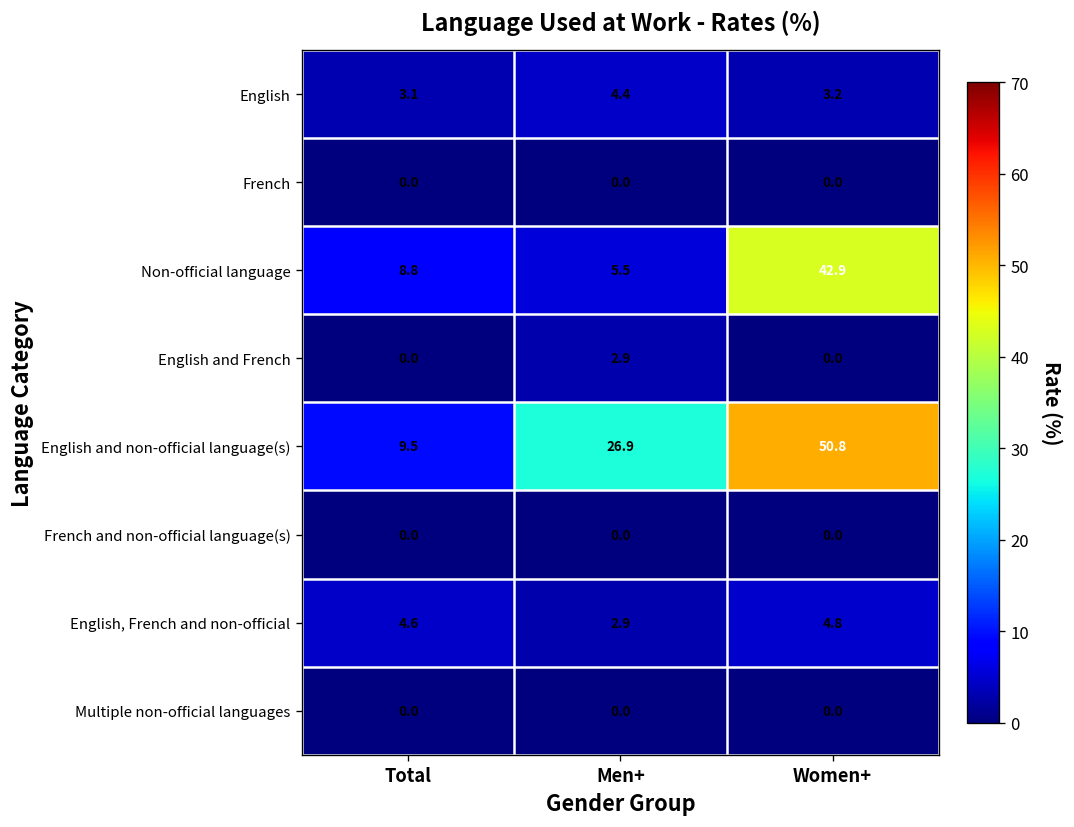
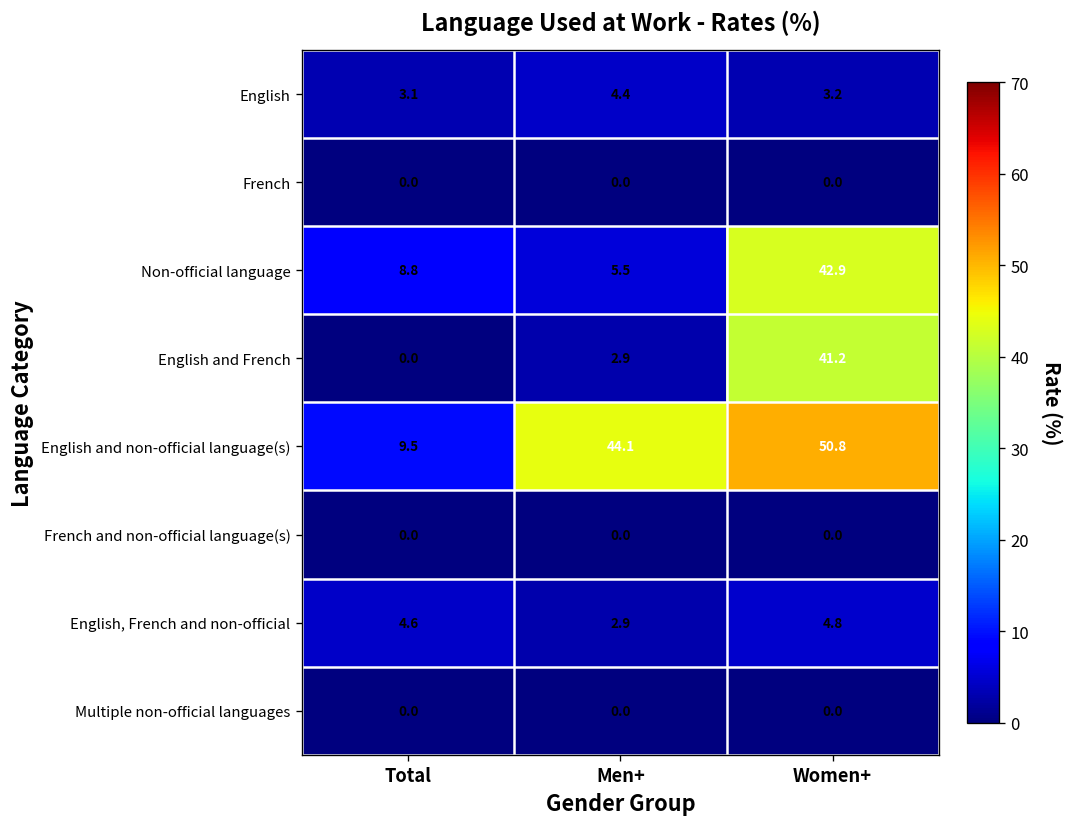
English and French, Women+: 0.0 -> 41.2
English and non-official language(s), Men+: 26.9 -> 44.1
